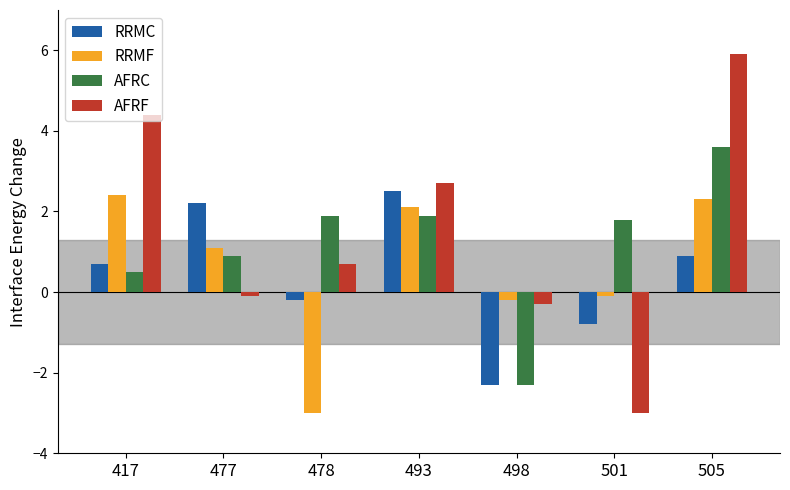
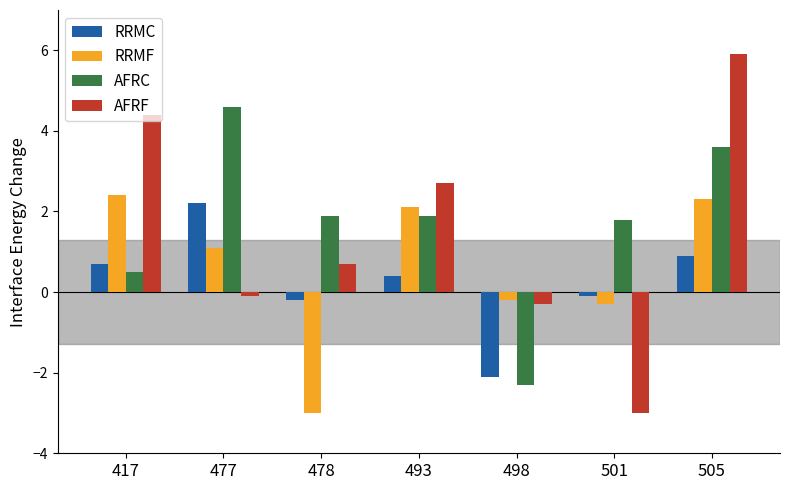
AFRC, 477: 0.9 -> 4.6
RRMC, 493: 2.5 -> 0.4
RRMC, 498: -2.3 -> -2.1
RRMC, 501: -0.8 -> -0.1
RRMF, 501: -0.1 -> -0.3
